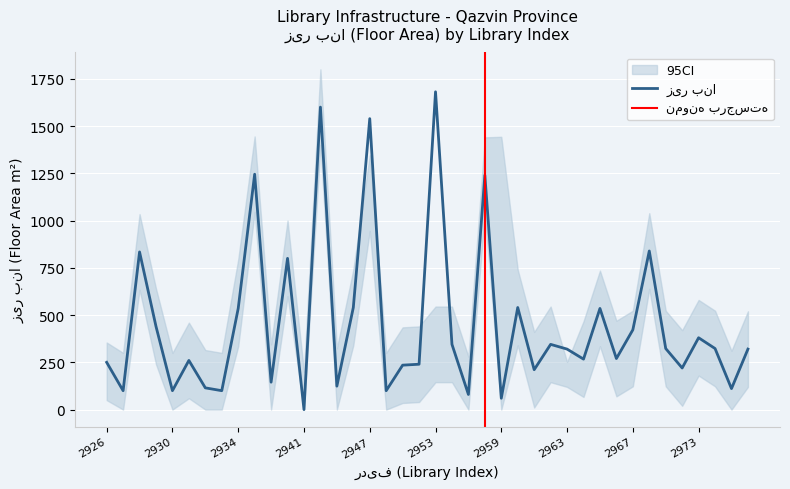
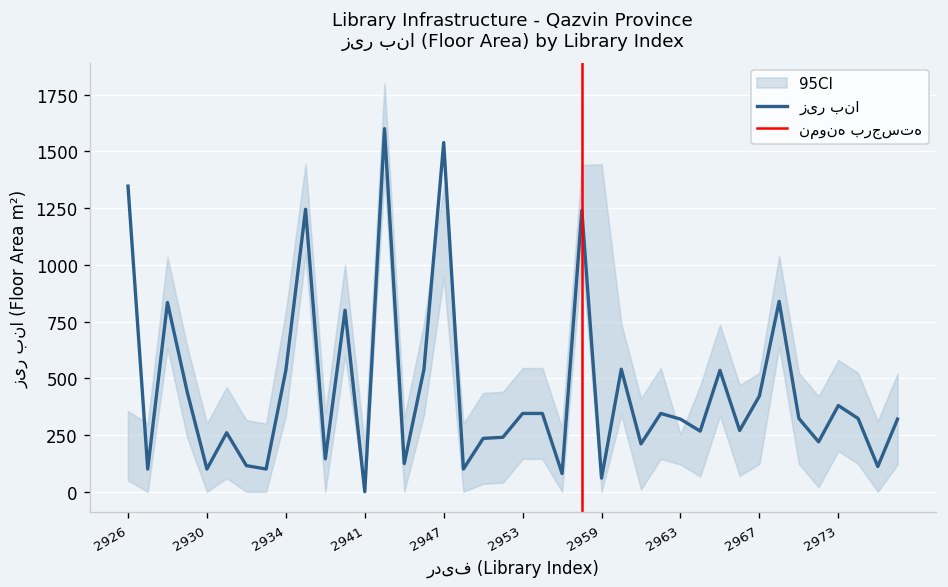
زیر بنا, 2926: 250 -> 1350
زیر بنا, 2953: 1680 -> 350
